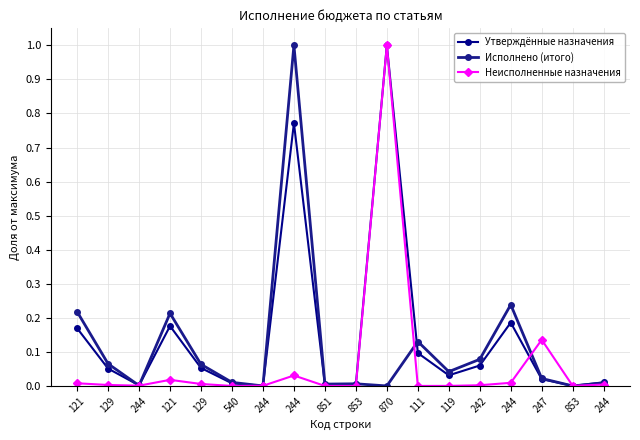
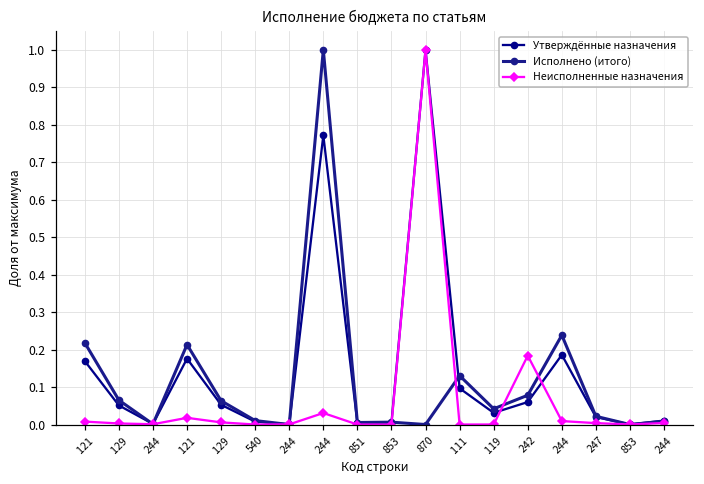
Неисполненные назначения, 242: 0.00 -> 0.18
Неисполненные назначения, 247: 0.14 -> 0.00
